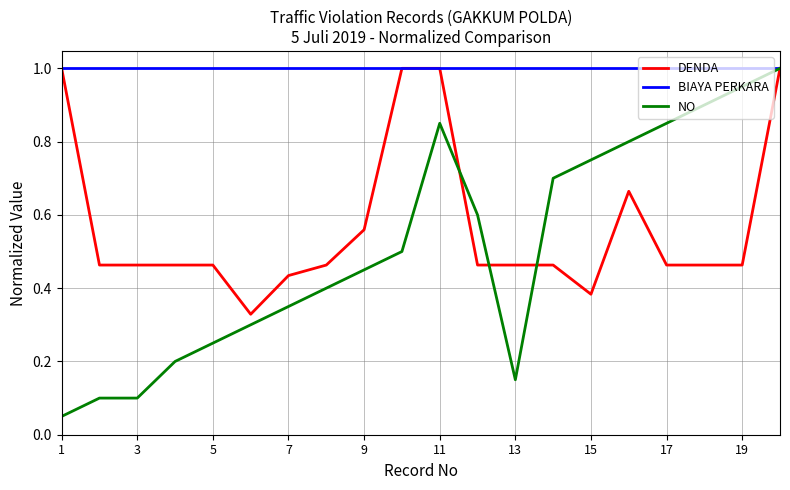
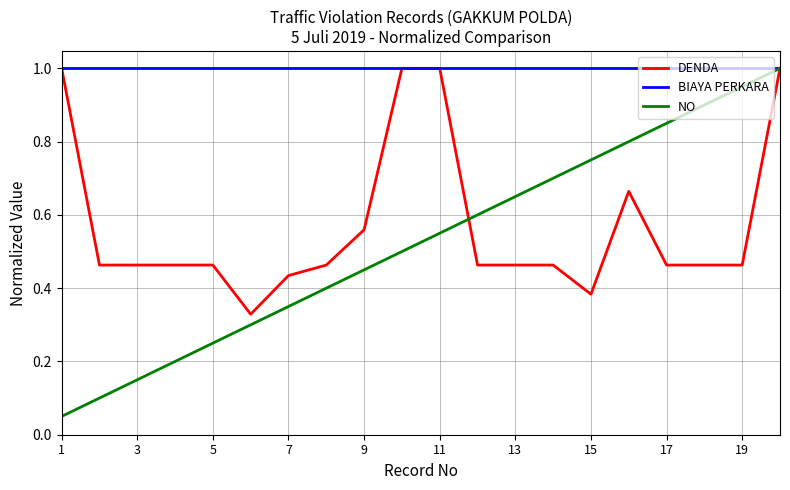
NO, 3: 0.10 -> 0.15
NO, 11: 0.85 -> 0.55
NO, 13: 0.15 -> 0.65
